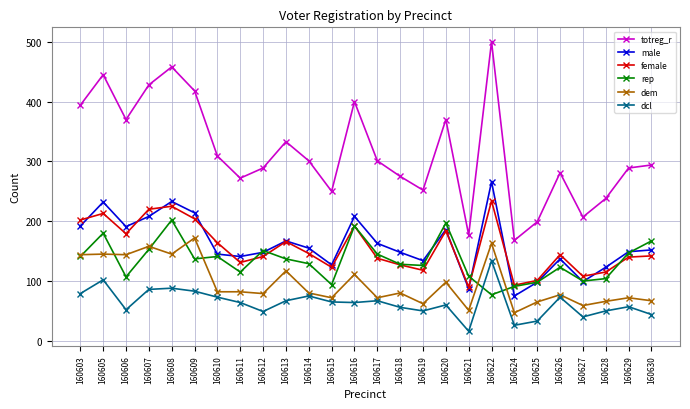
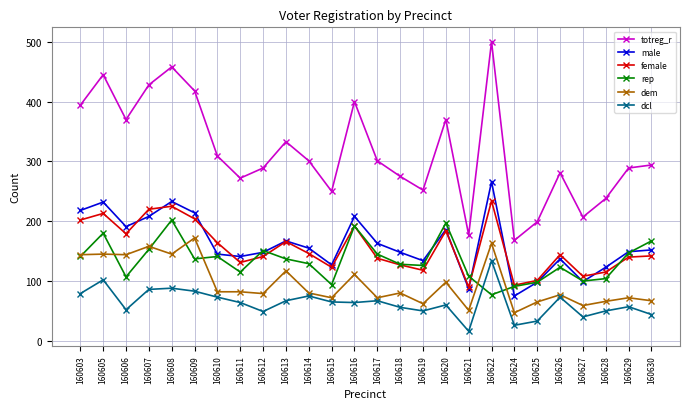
male, 160603: 190 -> 220
